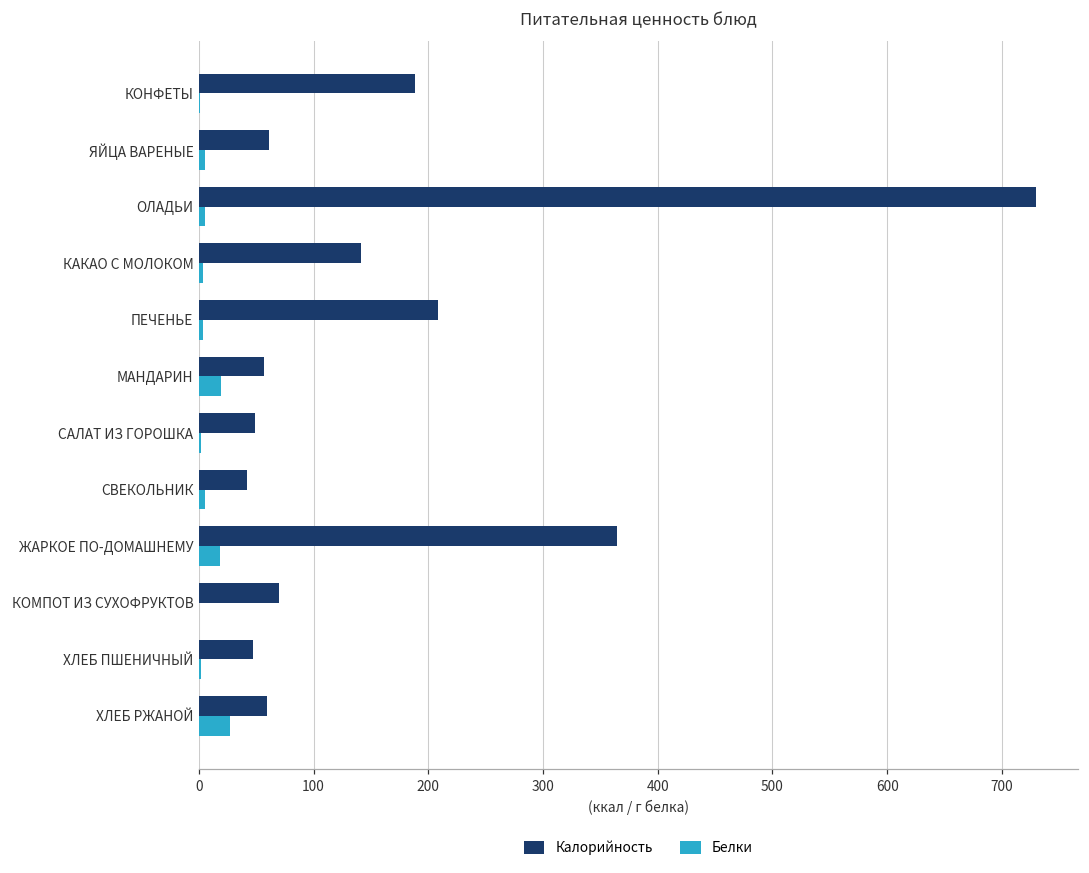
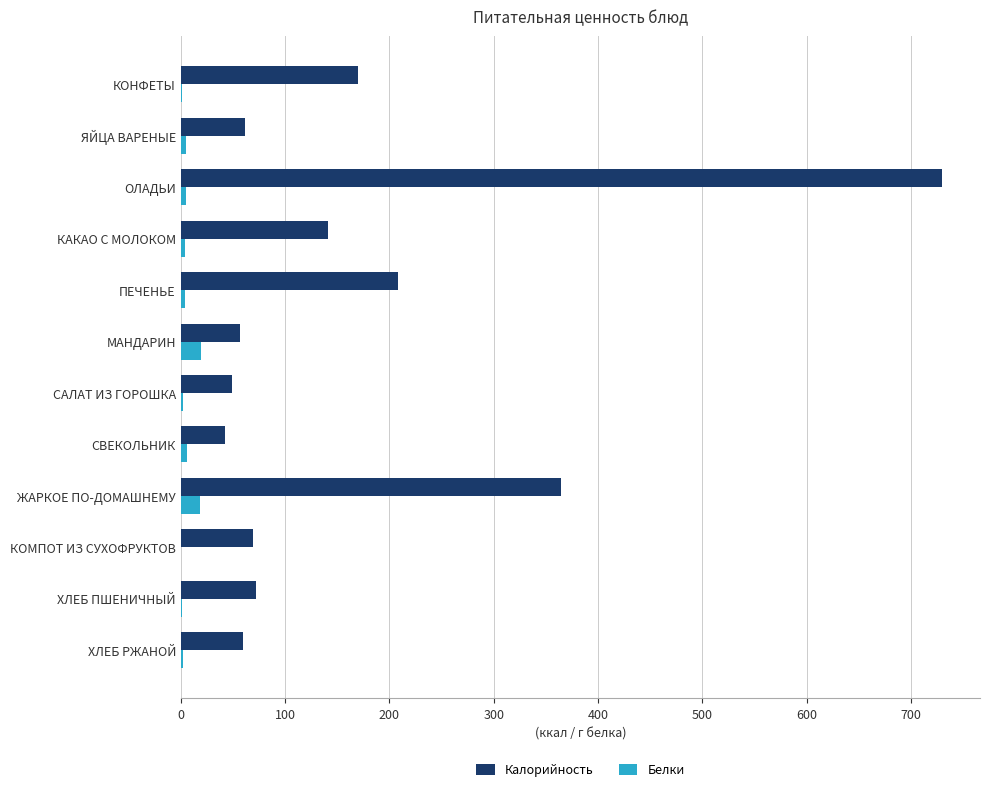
Калорийность, КОНФЕТЫ: 189 -> 170
Калорийность, ХЛЕБ ПШЕНИЧНЫЙ: 47 -> 72
Белки, ХЛЕБ РЖАНОЙ: 27 -> 2
